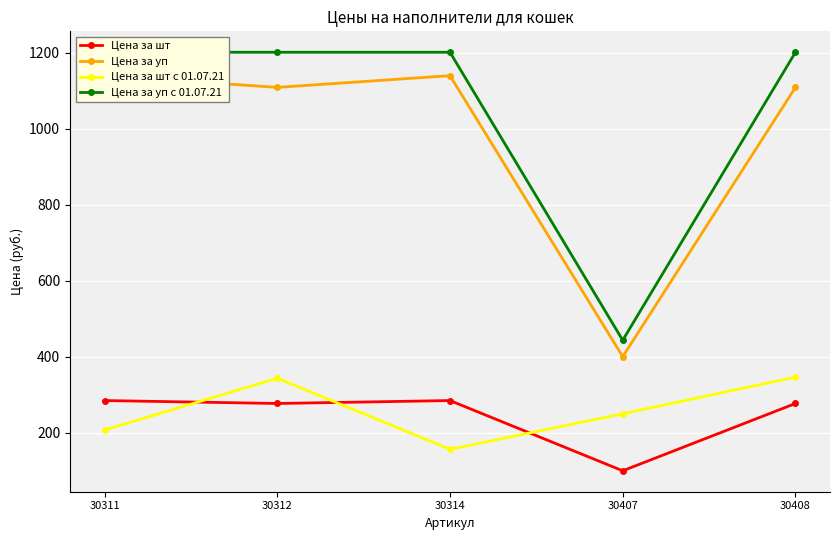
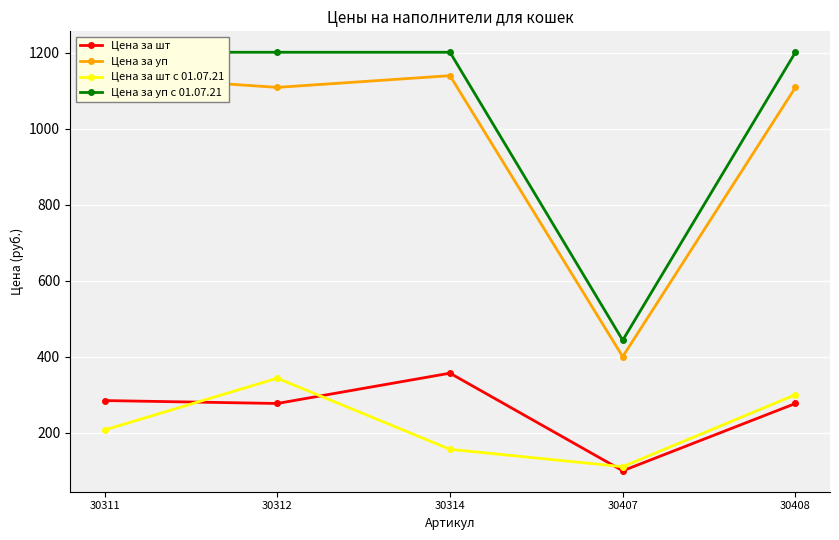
Цена за шт, 30314: 280 -> 360
Цена за шт с 01.07.21, 30407: 250 -> 110
Цена за шт с 01.07.21, 30408: 350 -> 300
